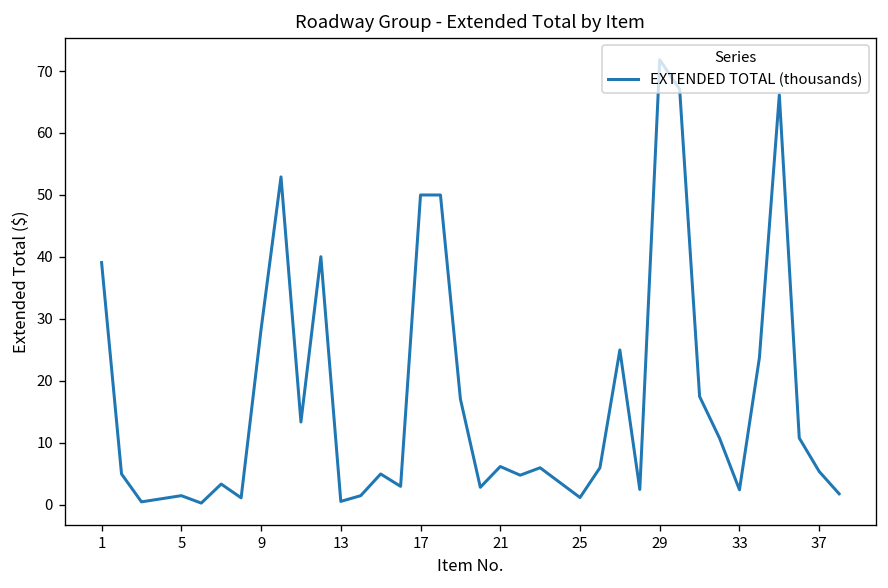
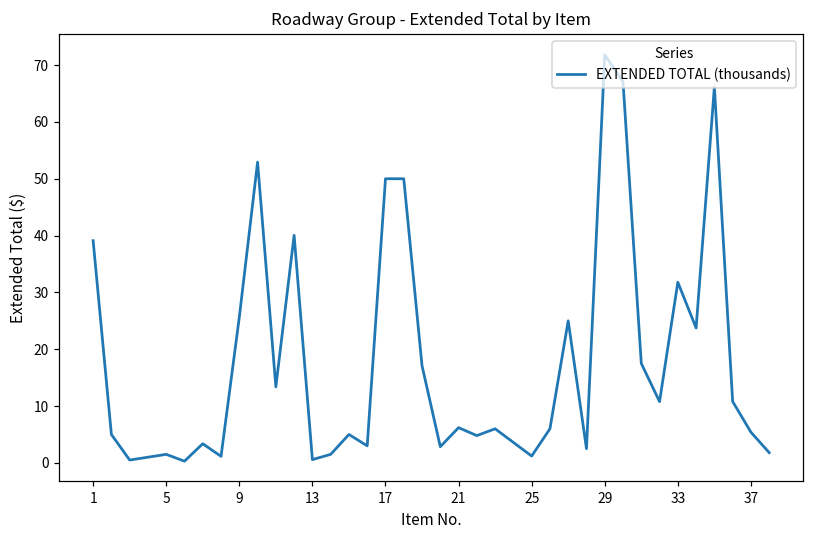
9: 28 -> 26
33: 2 -> 32
